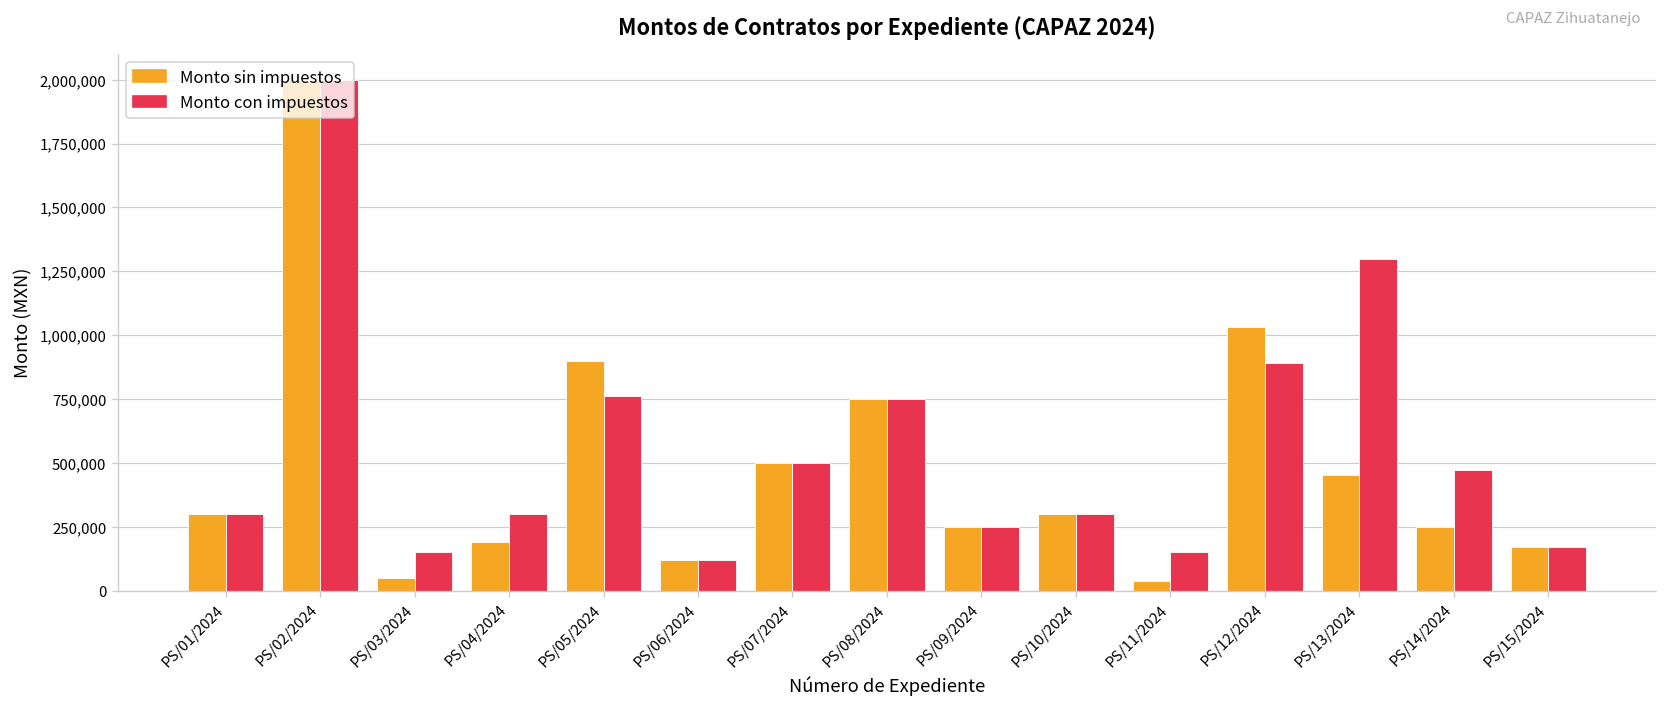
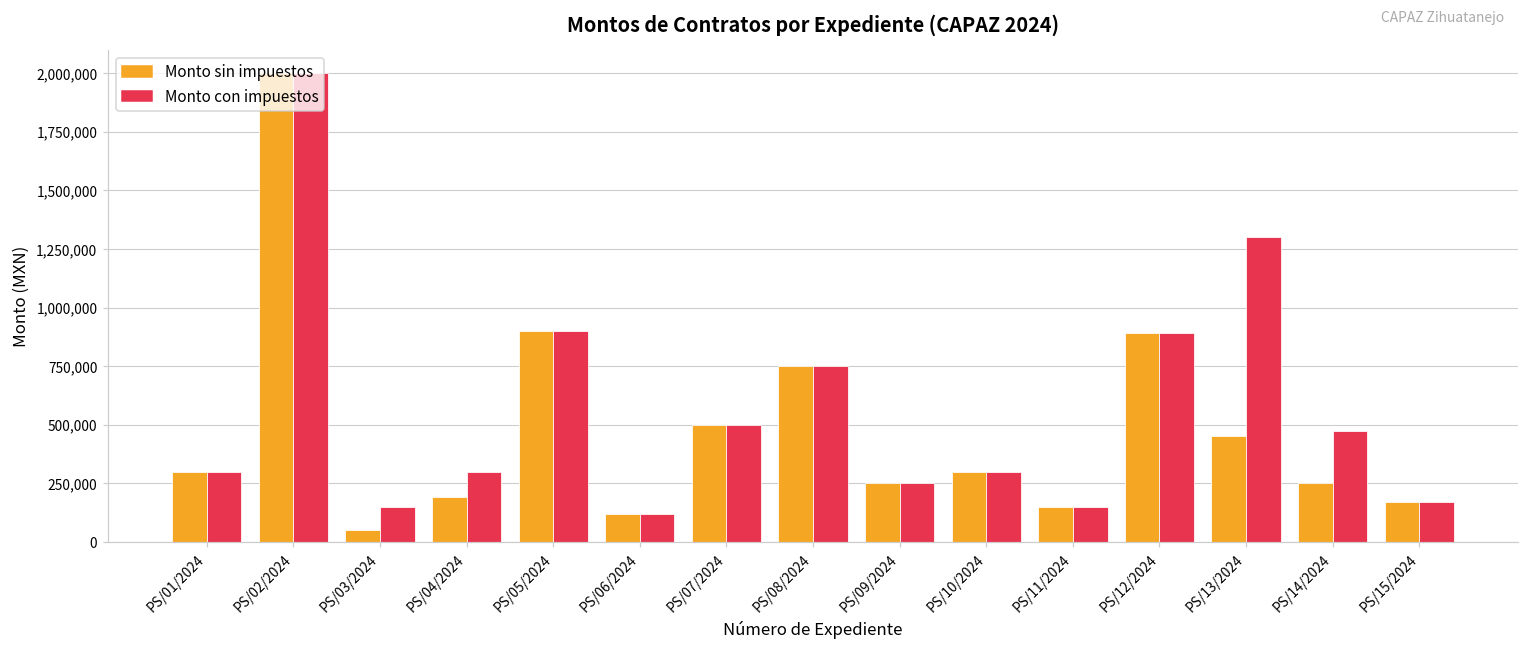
Monto con impuestos, PS/05/2024: 760,000 -> 900,000
Monto sin impuestos, PS/11/2024: 40,000 -> 150,000
Monto sin impuestos, PS/12/2024: 1,030,000 -> 890,000
